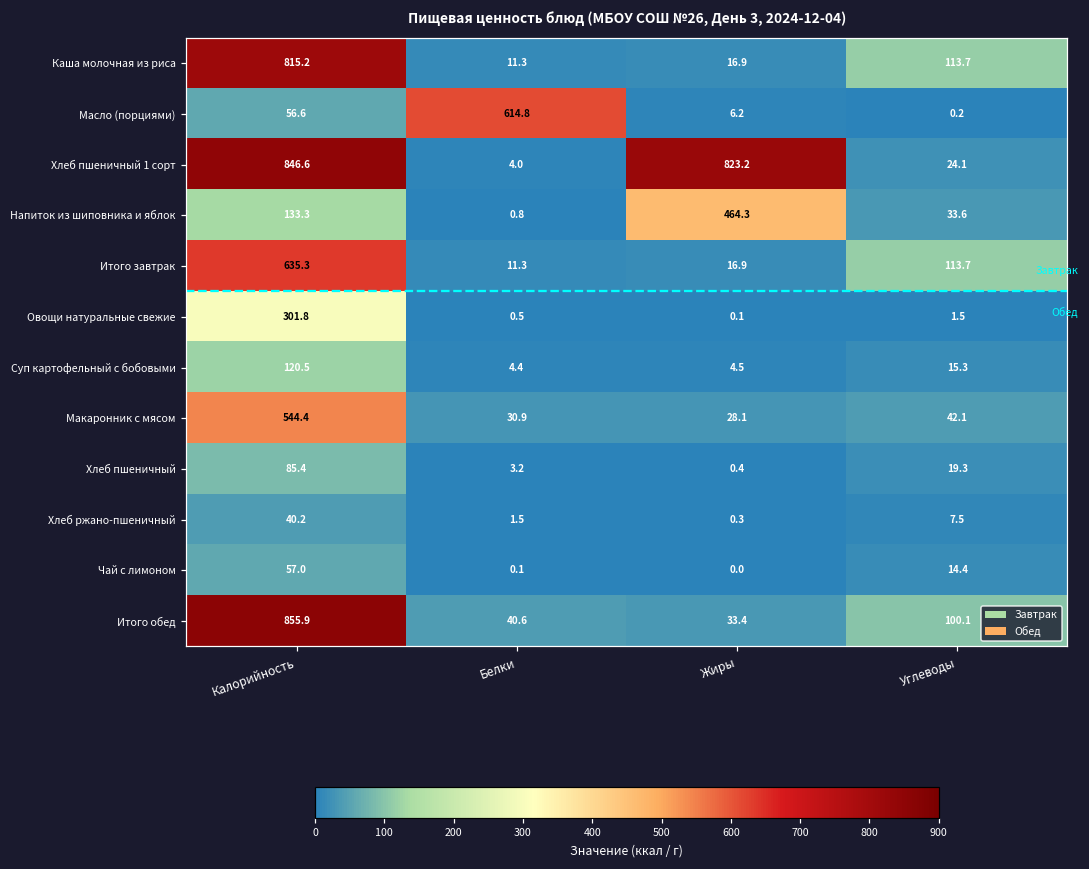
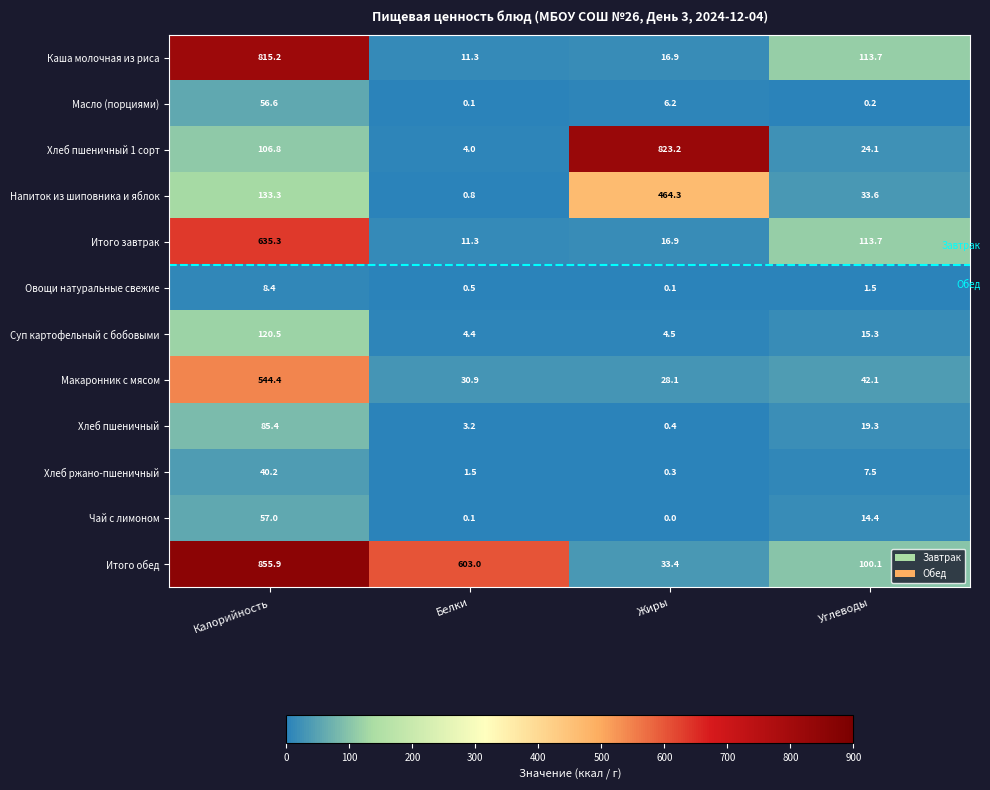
Масло (порциями), Белки: 614.8 -> 0.1
Хлеб пшеничный 1 сорт, Калорийность: 846.6 -> 106.8
Овощи натуральные свежие, Калорийность: 301.8 -> 8.4
Итого обед, Белки: 40.6 -> 603.0
